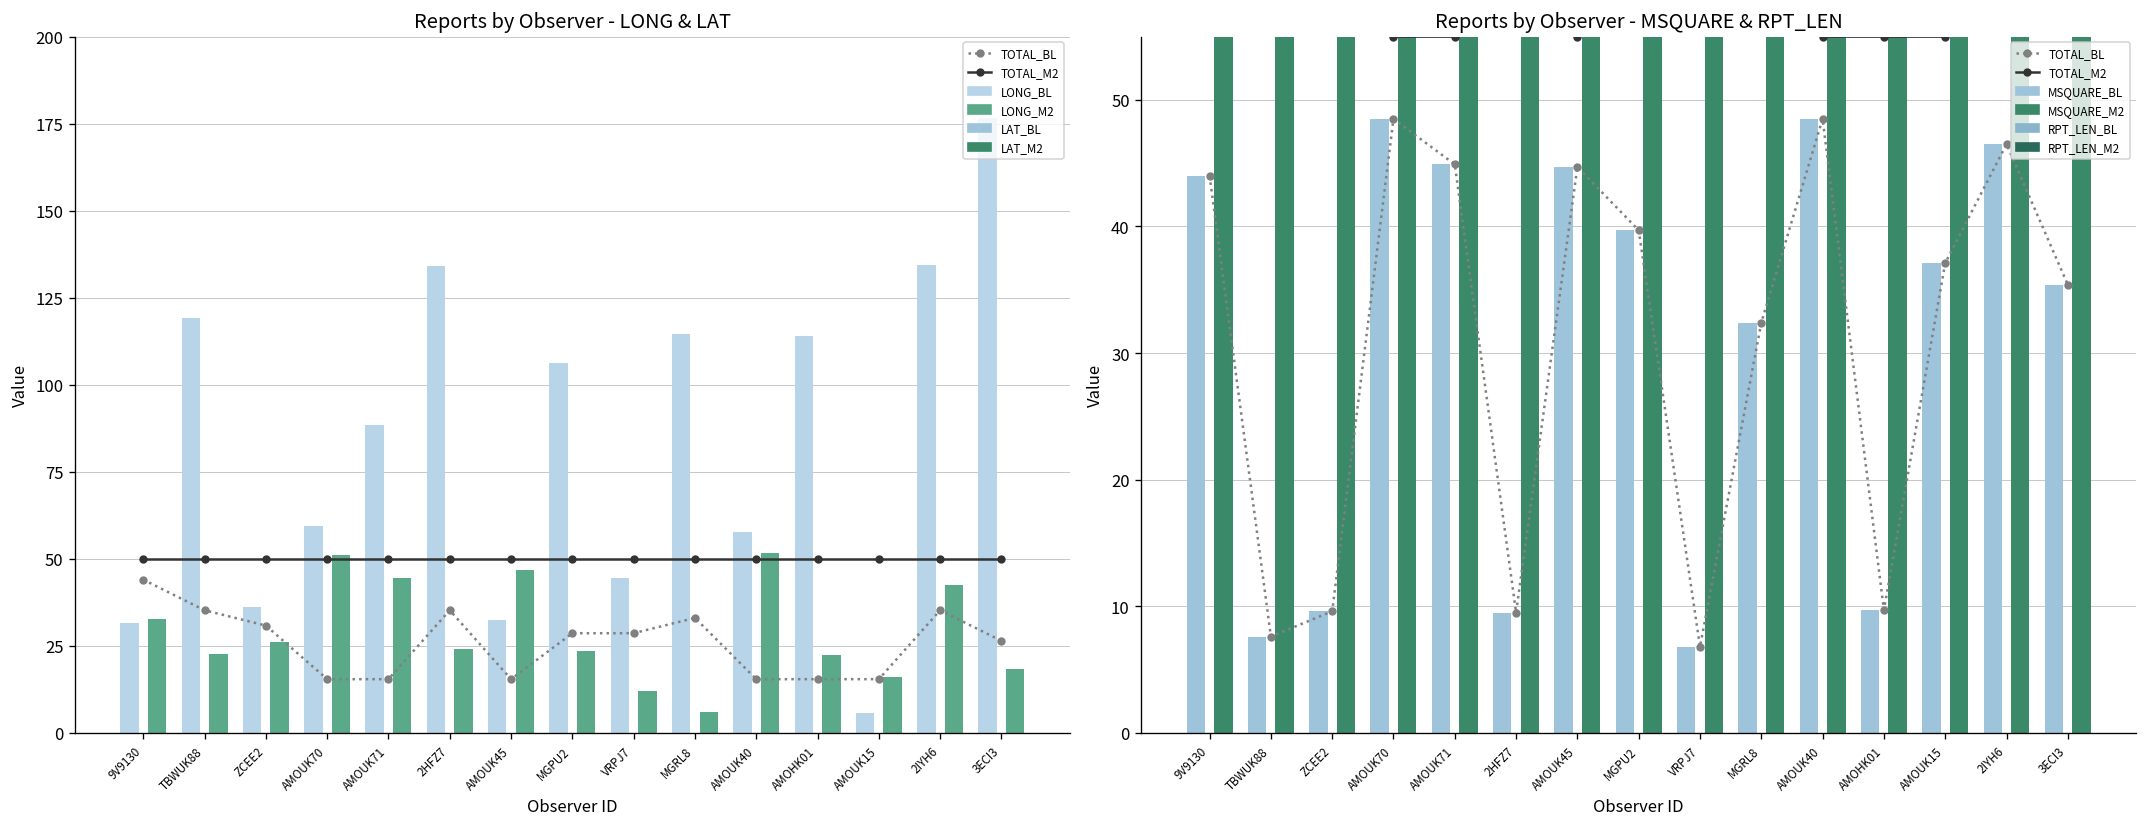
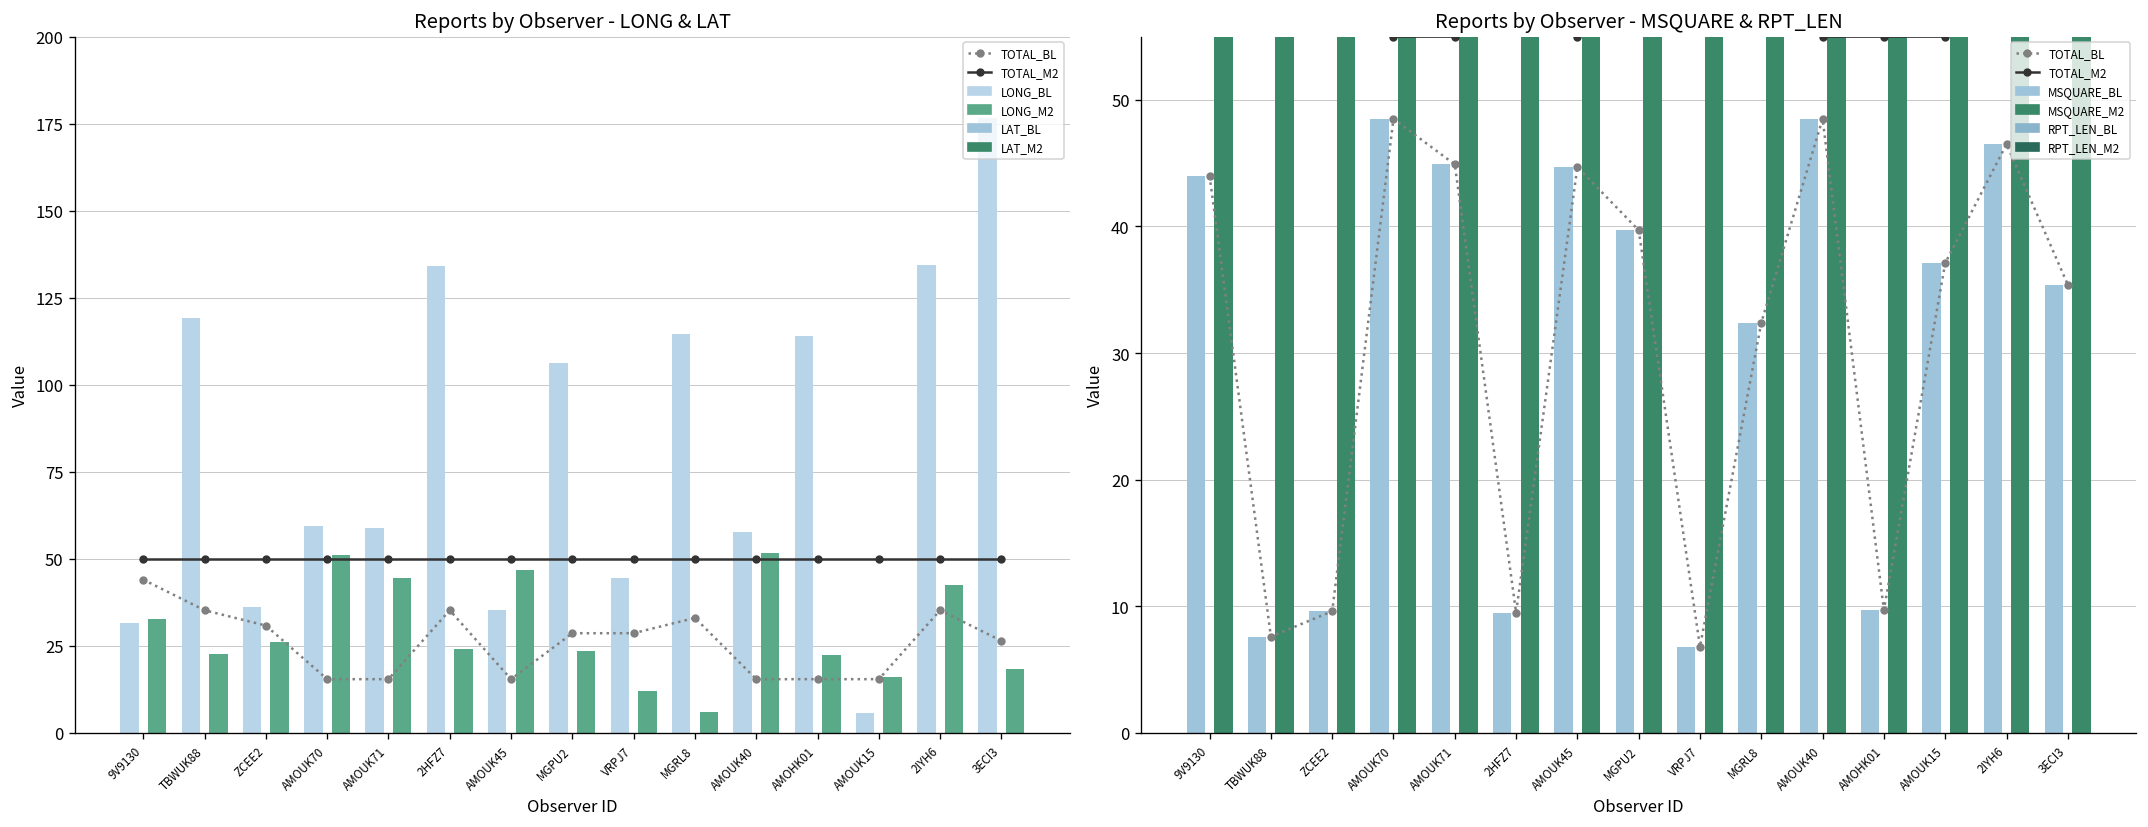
Reports by Observer - LONG & LAT, LONG_BL, AMOUK71: 88 -> 59
Reports by Observer - LONG & LAT, LONG_BL, AMOUK45: 32 -> 35
